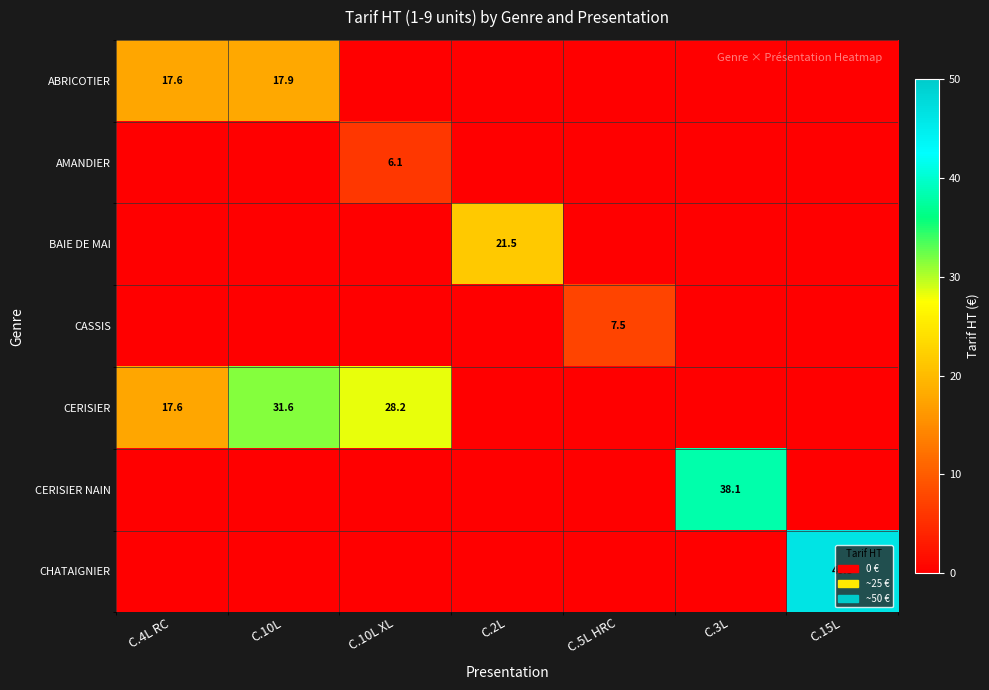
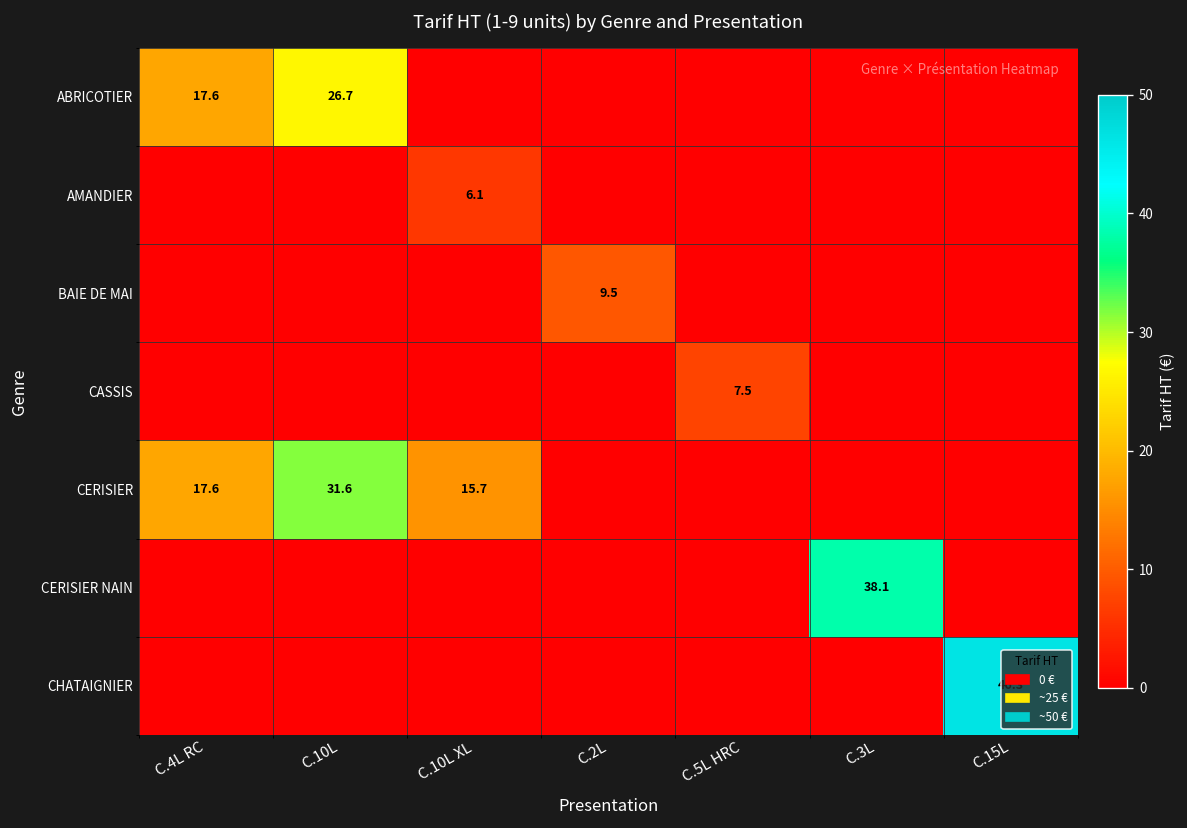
ABRICOTIER, C.10L: 17.9 -> 26.7
BAIE DE MAI, C.2L: 21.5 -> 9.5
CERISIER, C.10L XL: 28.2 -> 15.7
